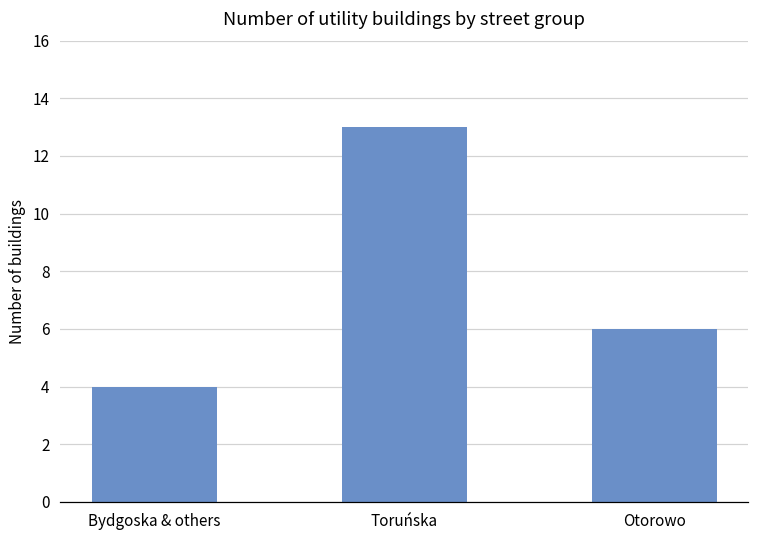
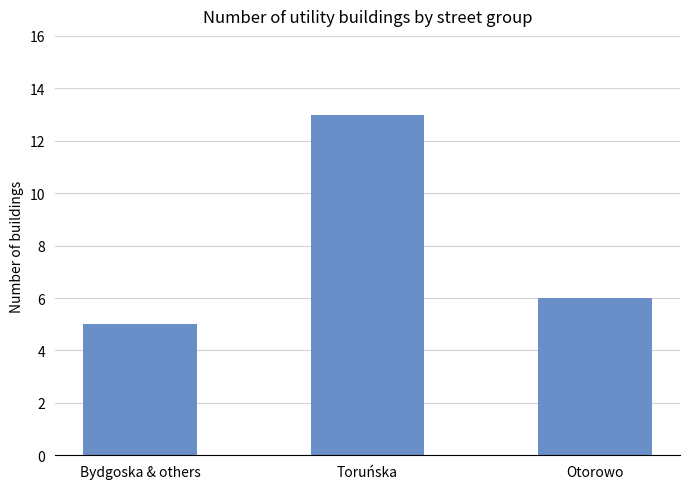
Bydgoska & others: 4 -> 5
